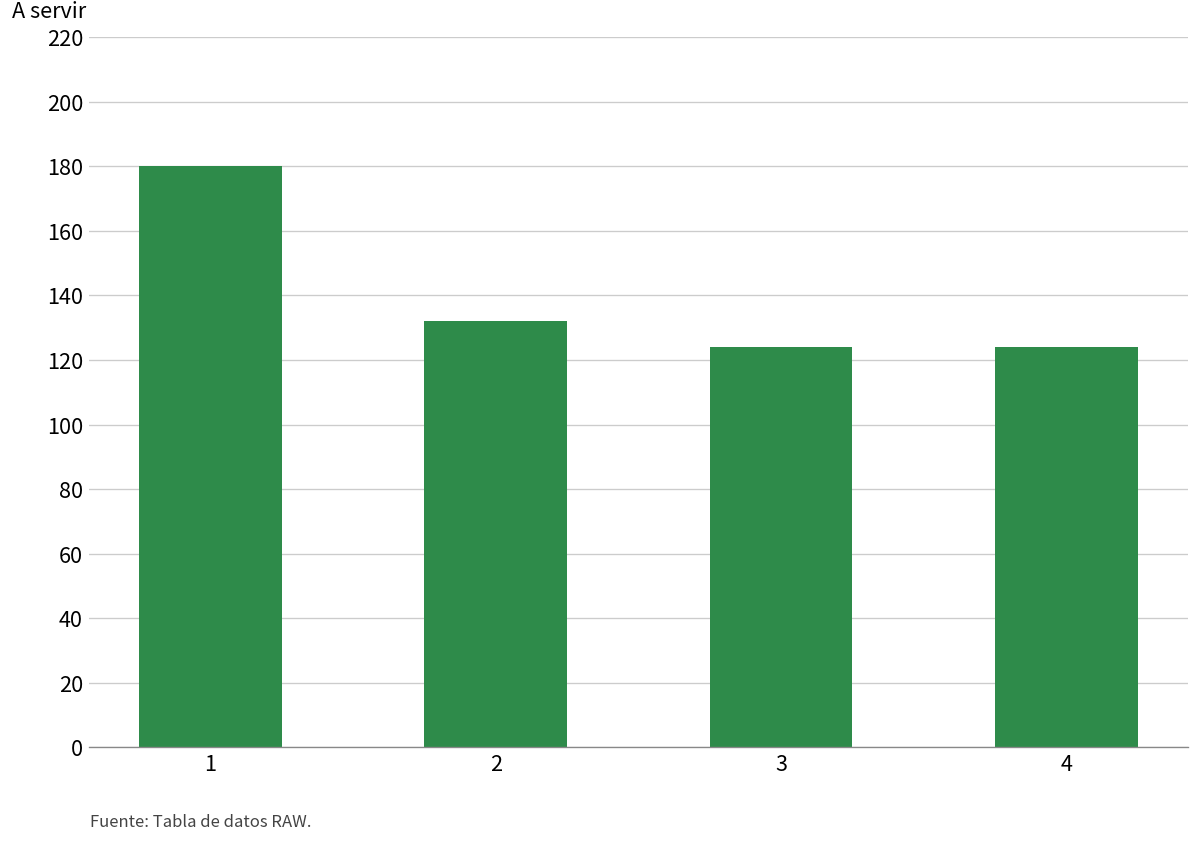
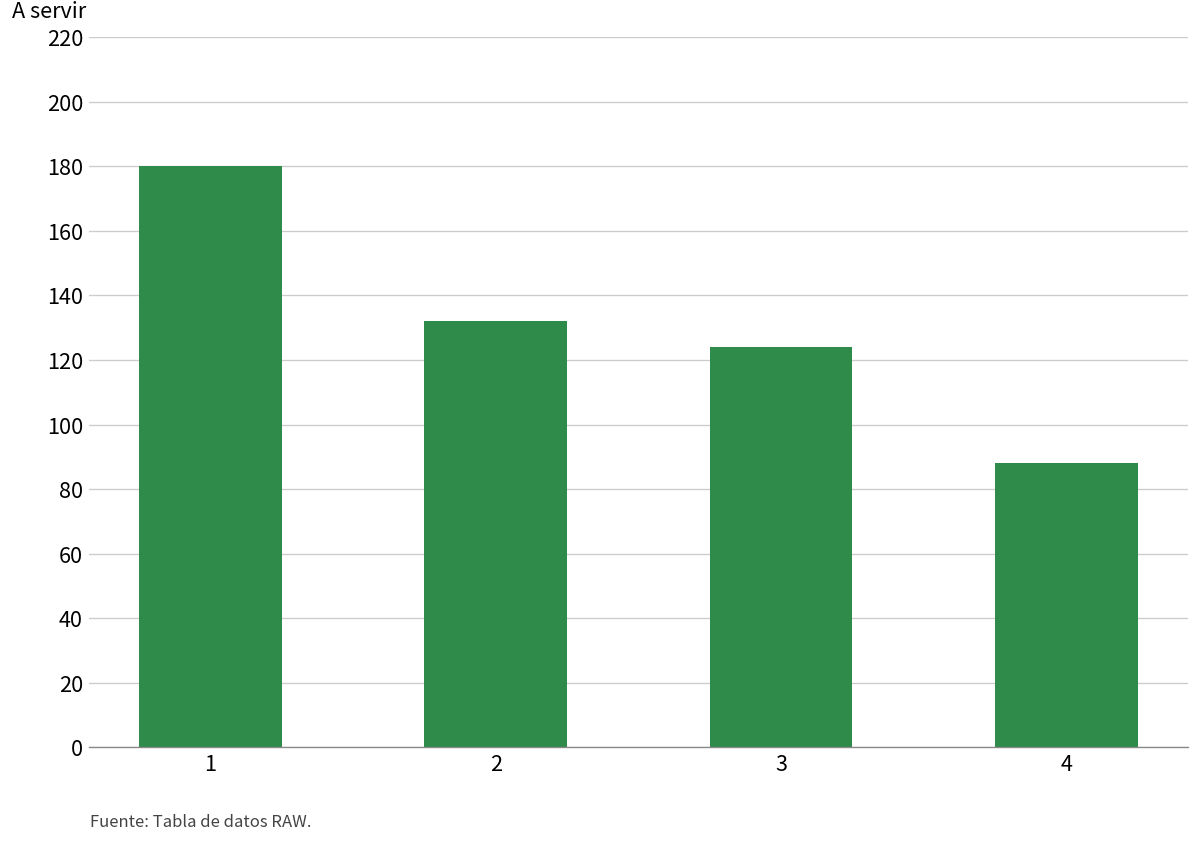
4: 124 -> 88
